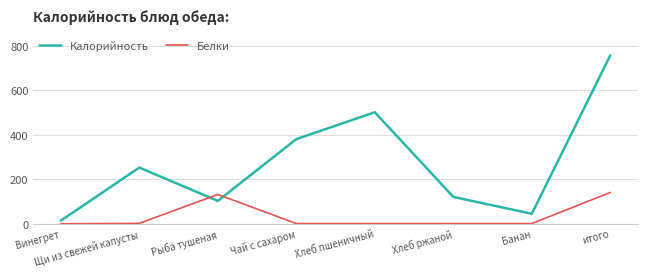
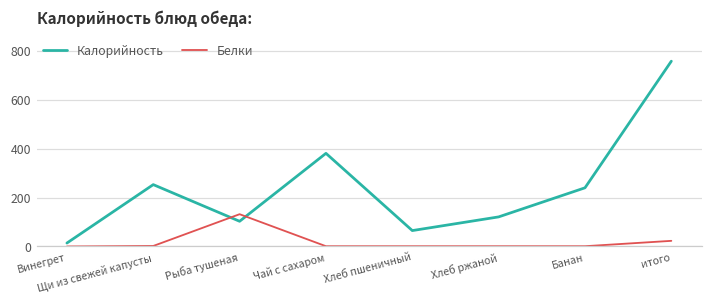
Калорийность, Хлеб пшеничный: 500 -> 70
Калорийность, Банан: 50 -> 240
Белки, итого: 140 -> 20
